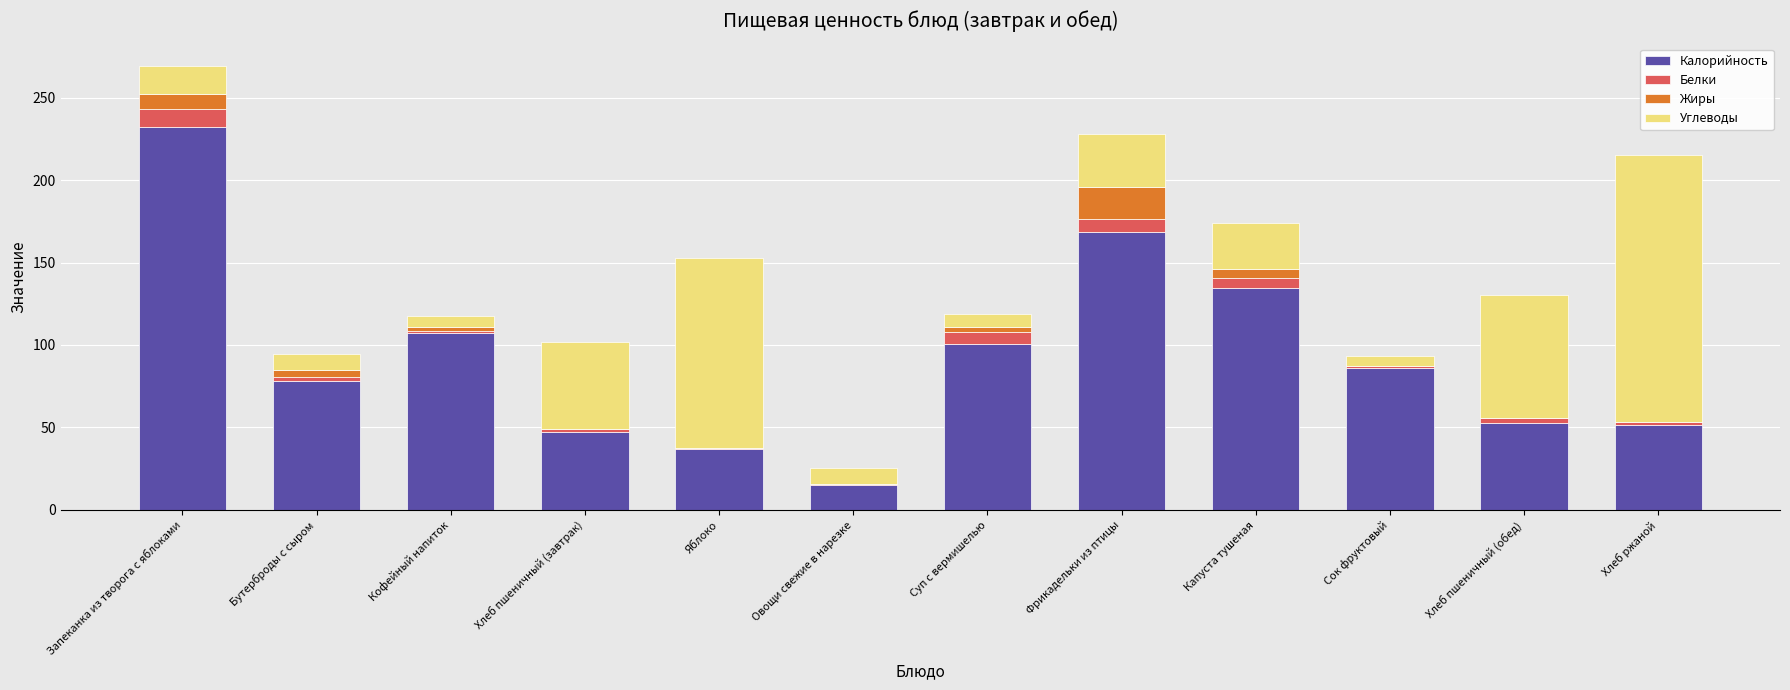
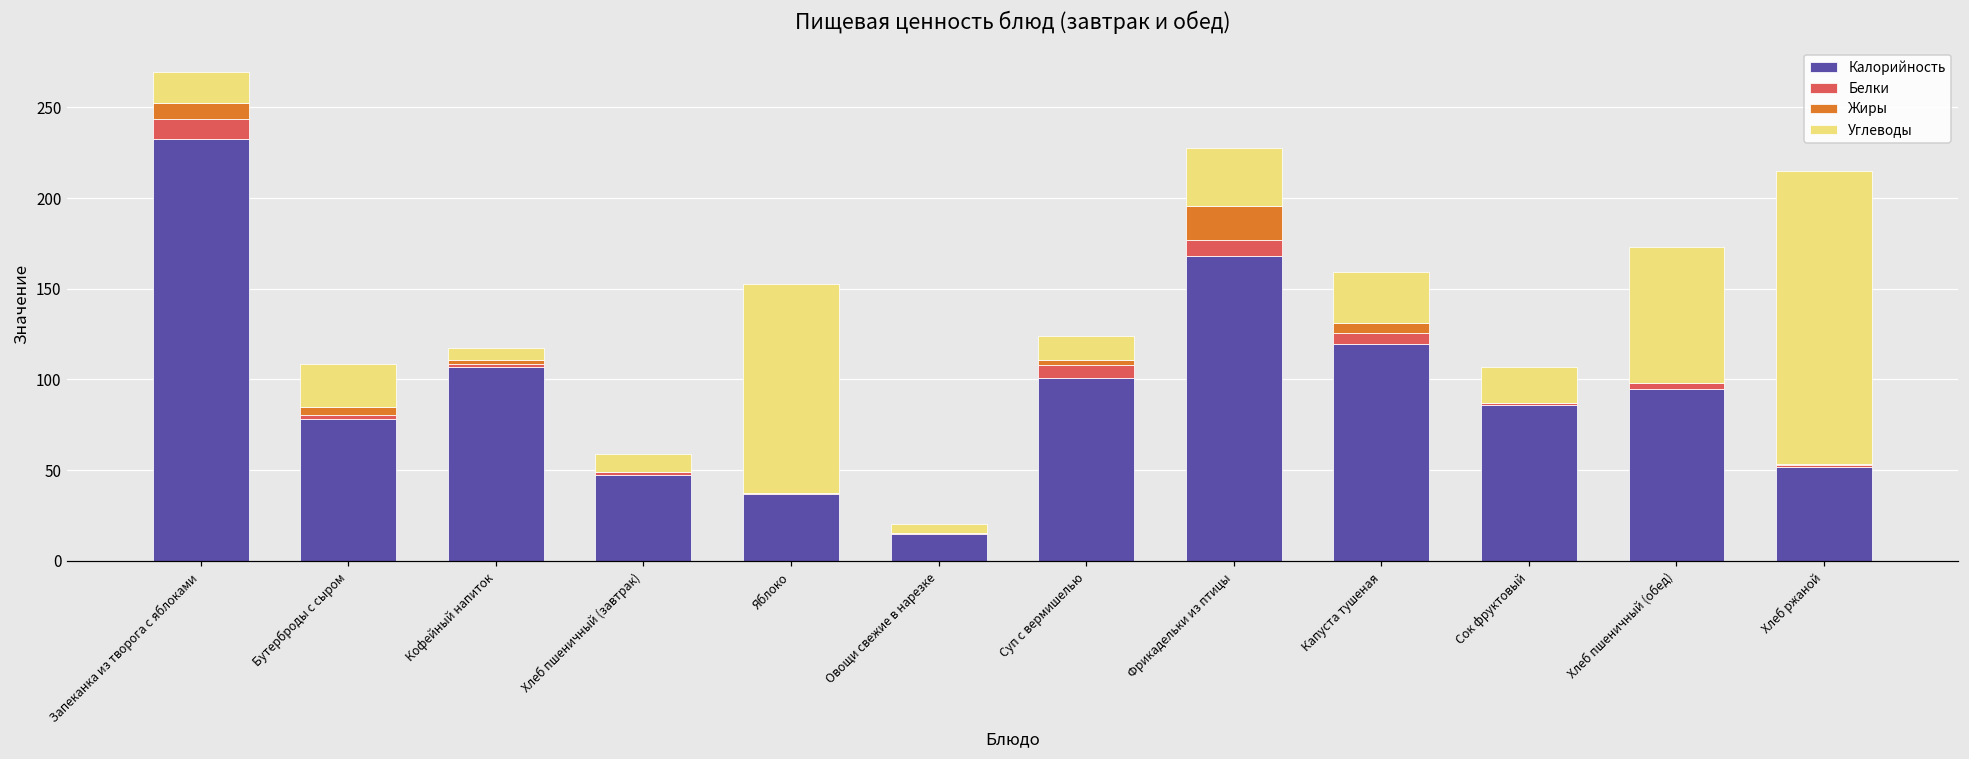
Углеводы, Бутерброды с сыром: 9 -> 24
Углеводы, Хлеб пшеничный (завтрак): 53 -> 10
Углеводы, Овощи свежие в нарезке: 10 -> 5
Углеводы, Суп с вермишелью: 8 -> 13
Калорийность, Капуста тушеная: 134 -> 120
Углеводы, Сок фруктовый: 6 -> 20
Калорийность, Хлеб пшеничный (обед): 53 -> 95
